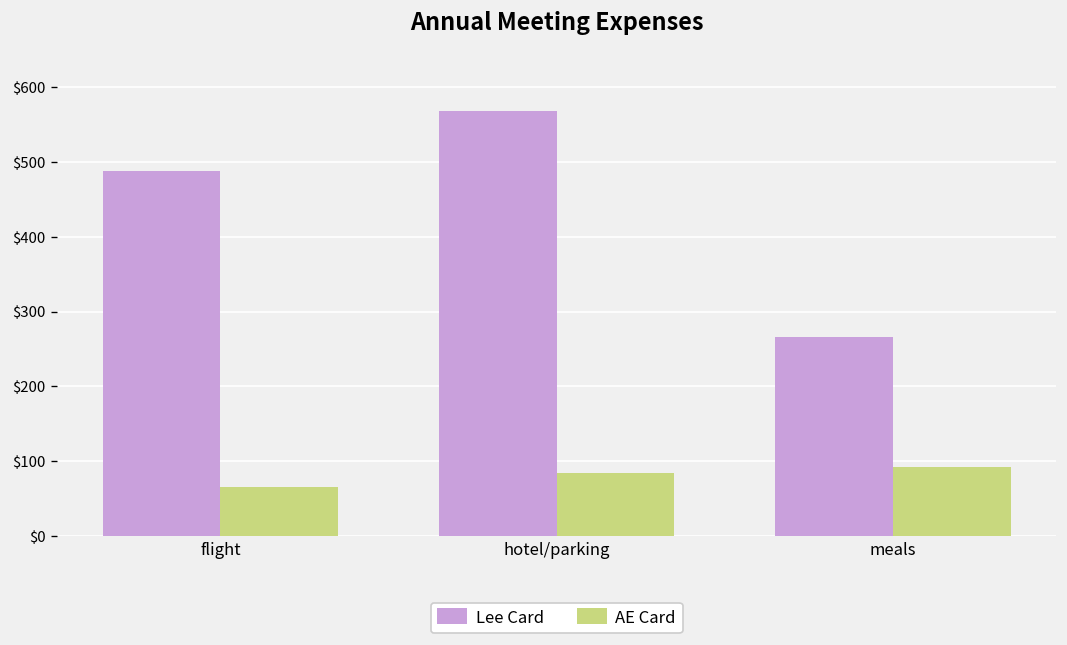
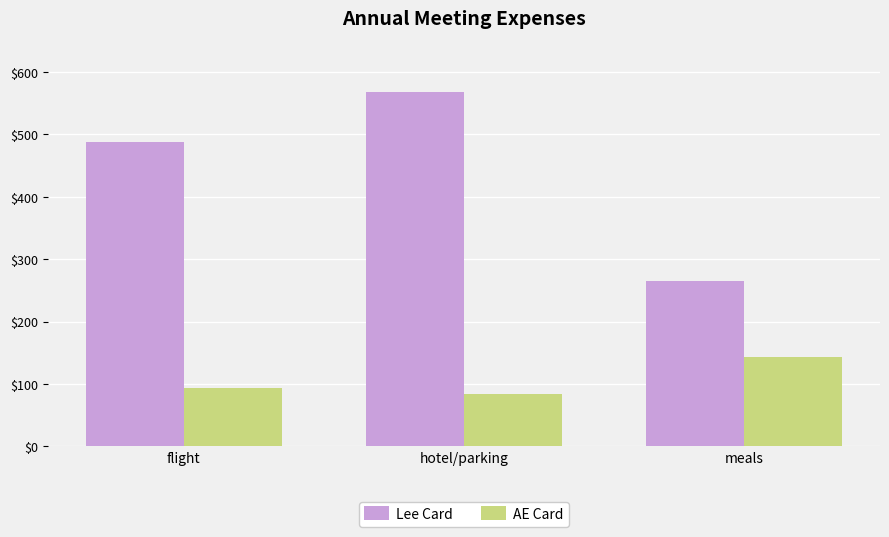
AE Card, flight: $70 -> $90
AE Card, meals: $90 -> $140
